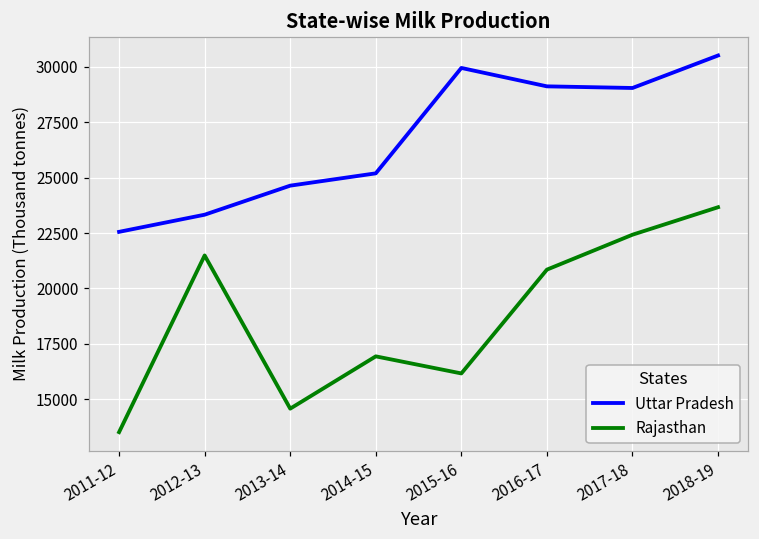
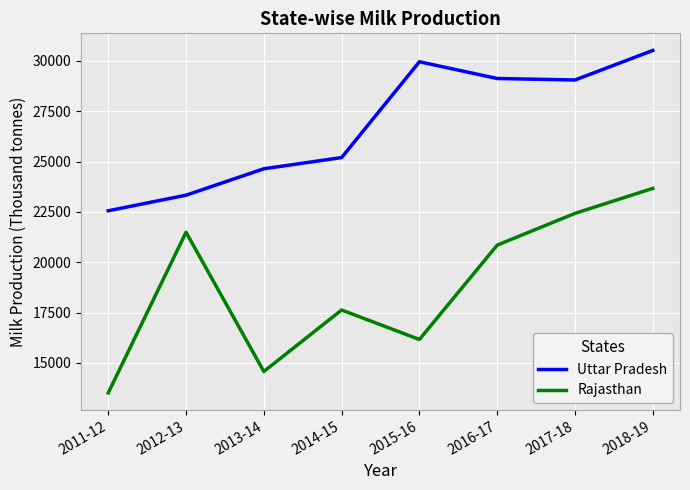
Rajasthan, 2014-15: 16900 -> 17600
